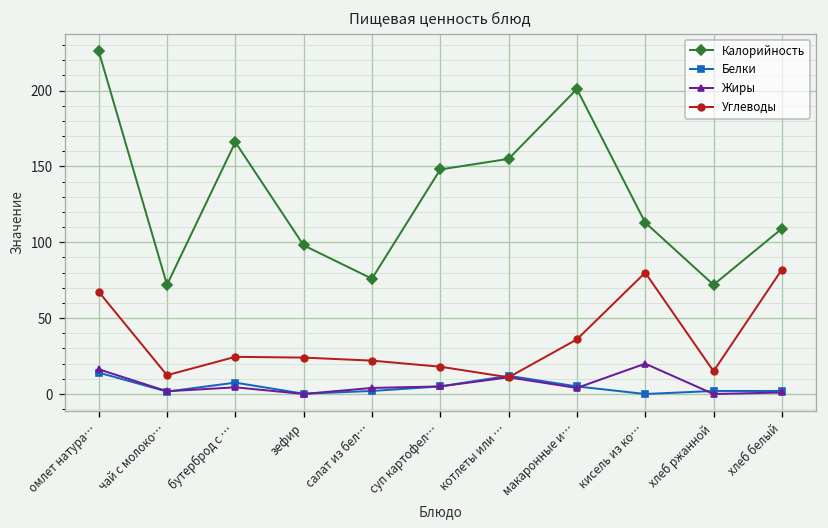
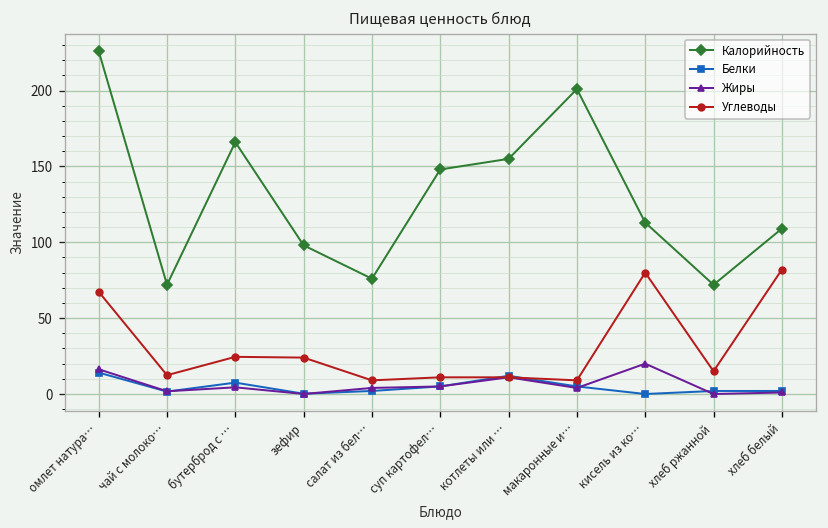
Углеводы, салат из бел…: 22 -> 9
Углеводы, суп картофел…: 18 -> 11
Углеводы, макаронные и…: 36 -> 9
